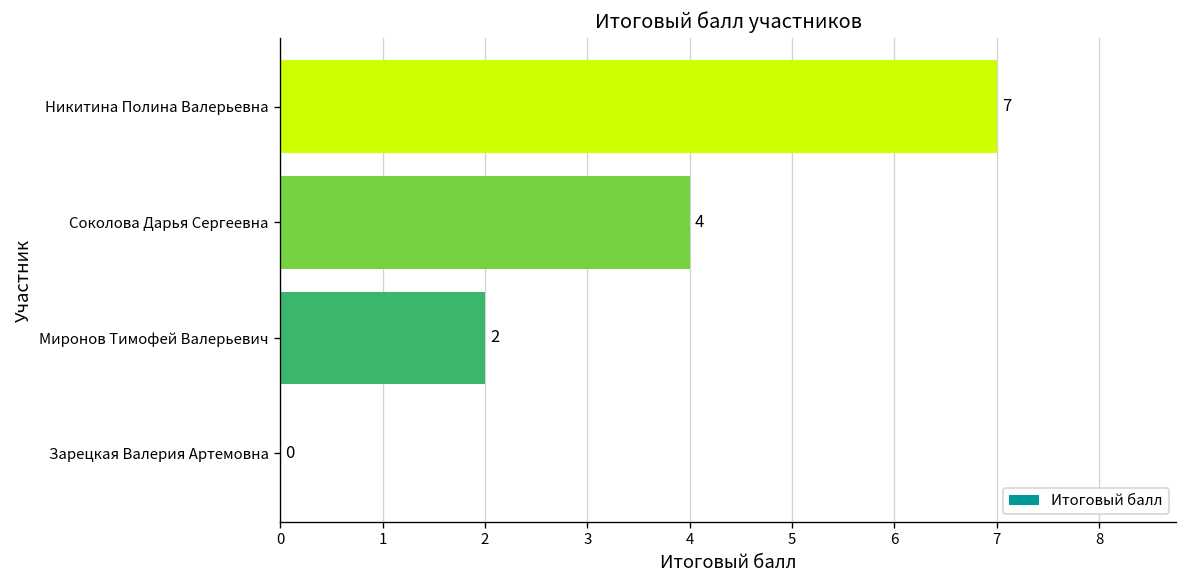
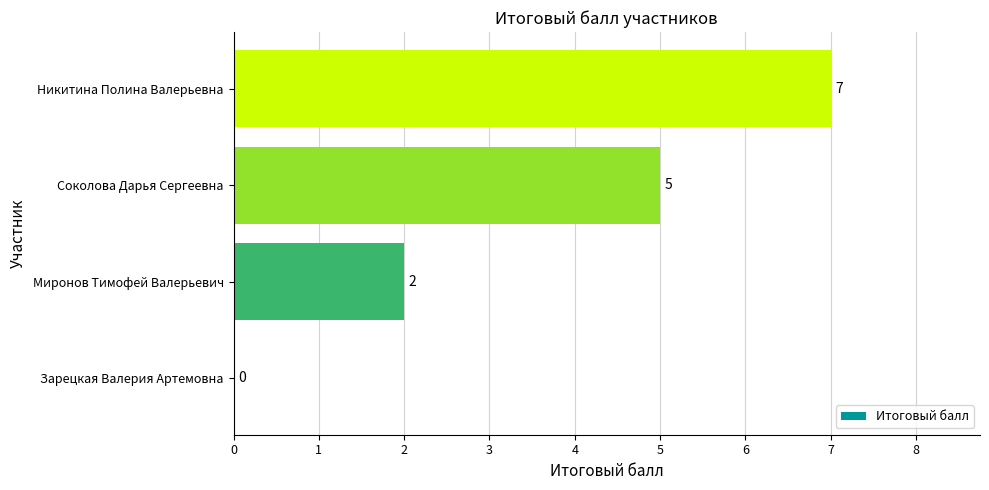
Соколова Дарья Сергеевна: 4 -> 5
